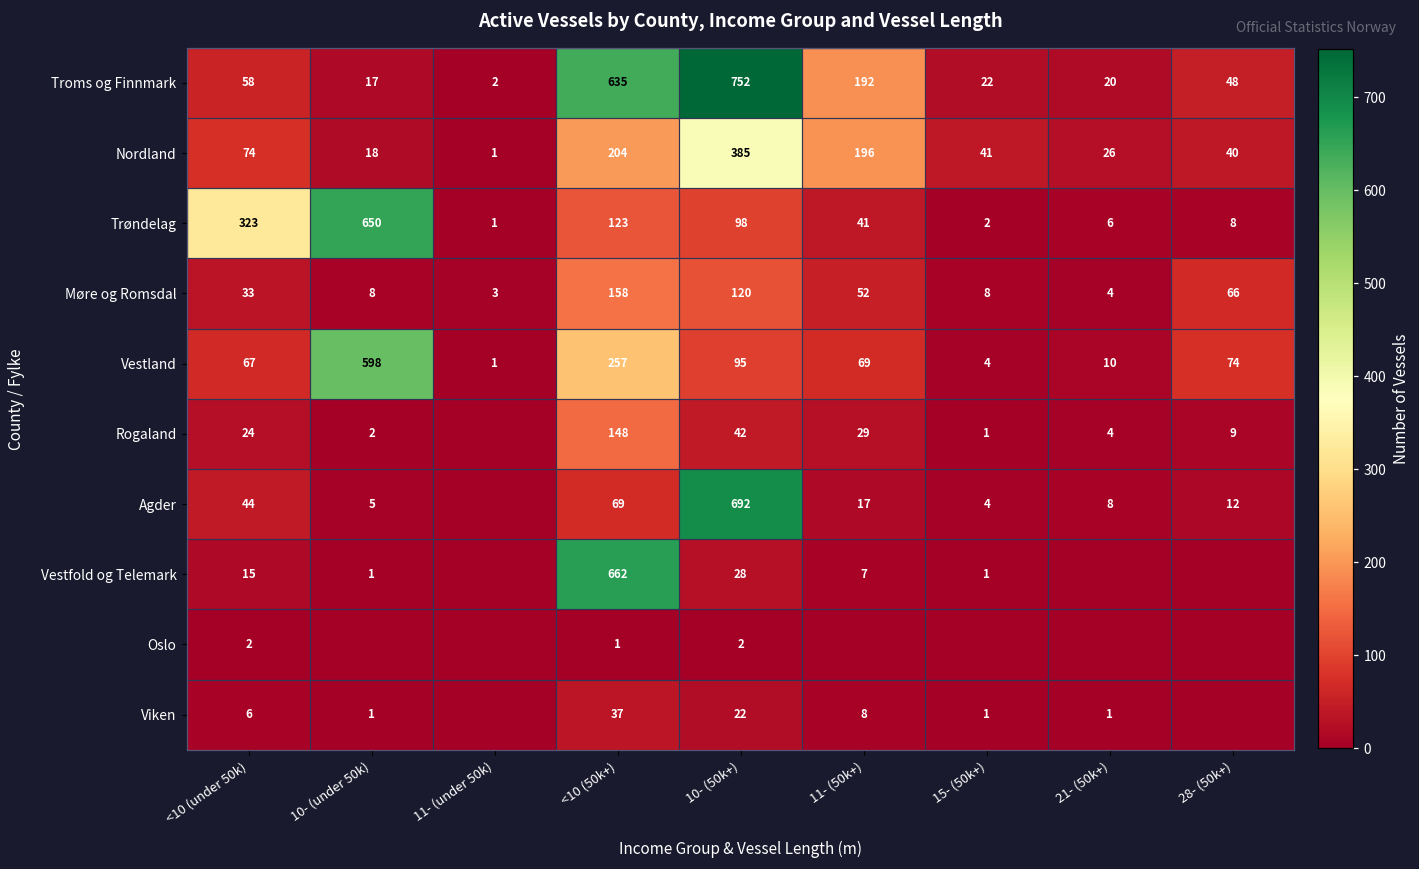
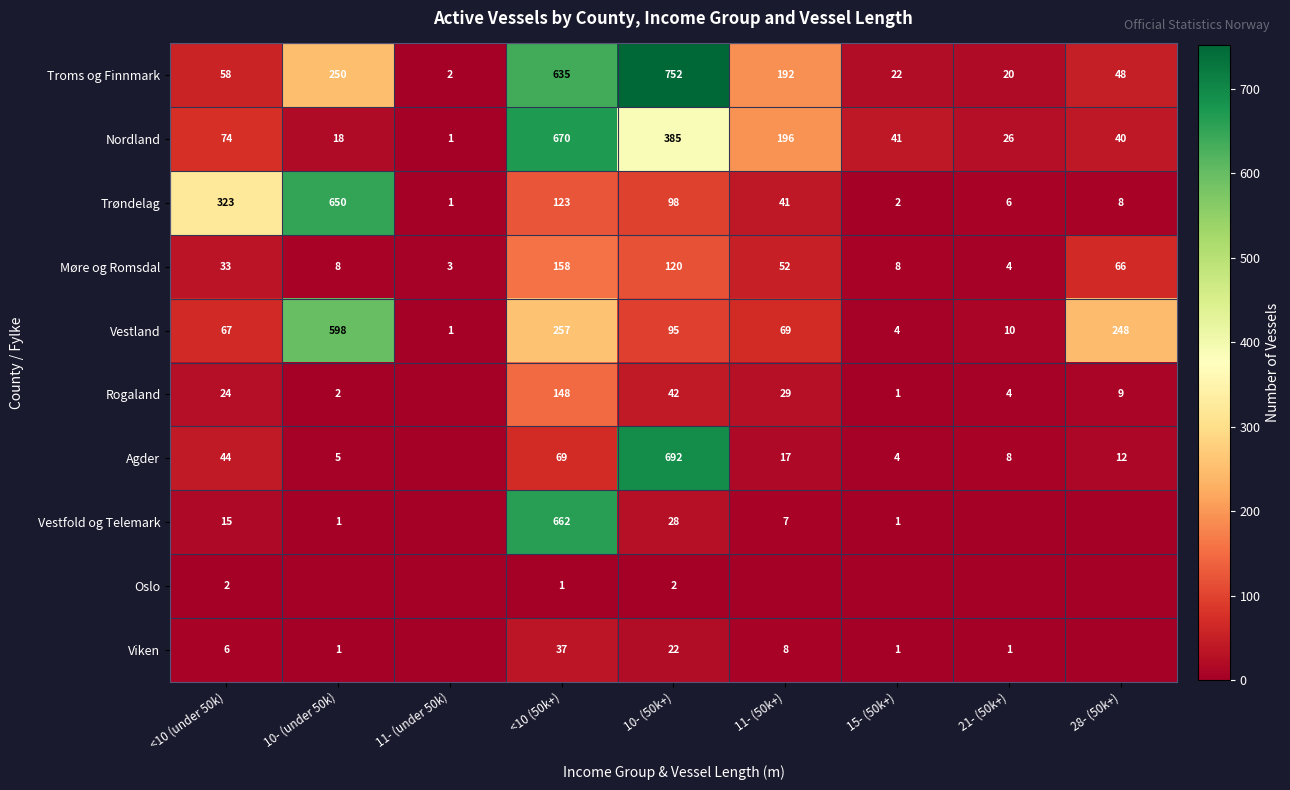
Troms og Finnmark, 10- (under 50k): 17 -> 250
Nordland, <10 (50k+): 204 -> 670
Vestland, 28- (50k+): 74 -> 248
